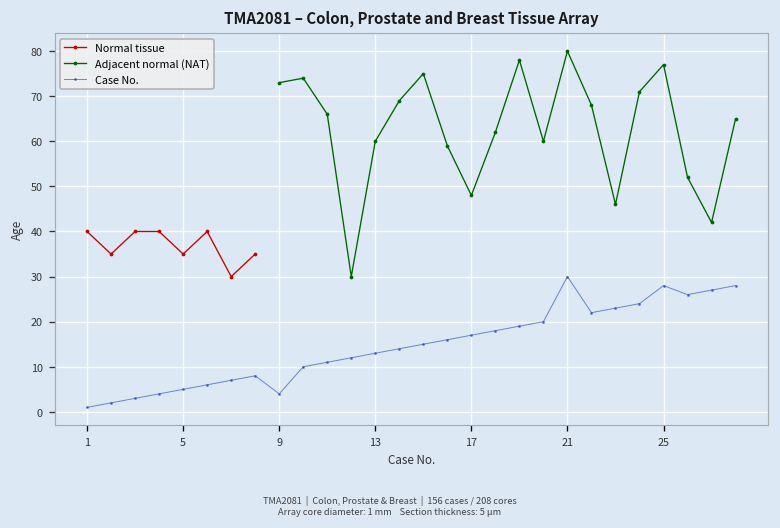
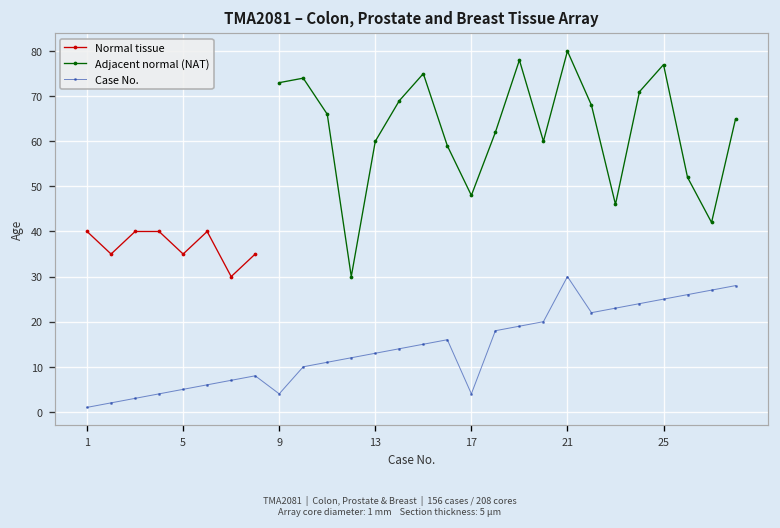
Case No., 17: 17 -> 4
Case No., 25: 28 -> 25
